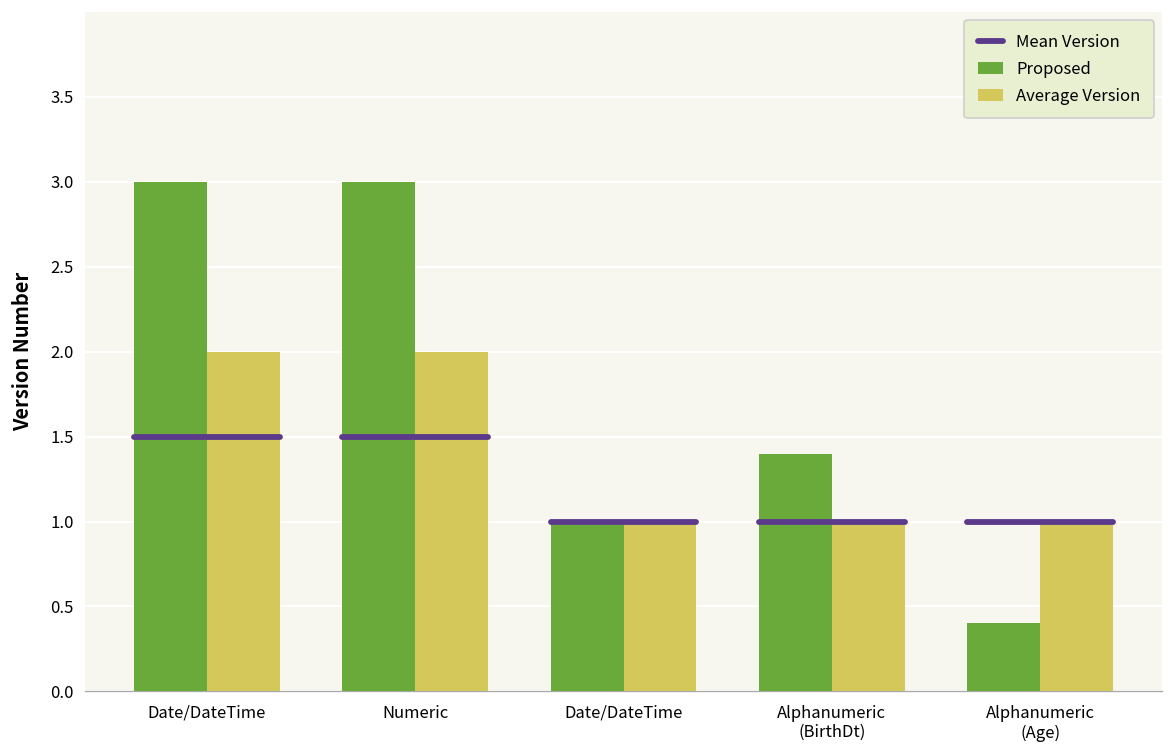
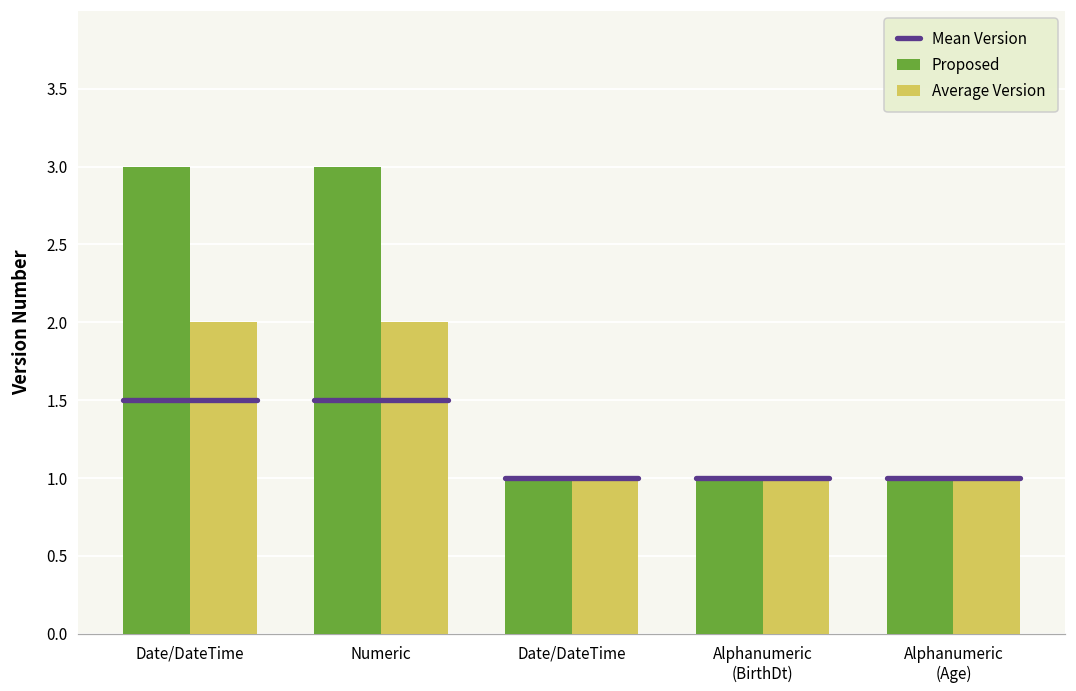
Proposed, Alphanumeric (BirthDt): 1.4 -> 1.0
Proposed, Alphanumeric (Age): 0.4 -> 1.0
